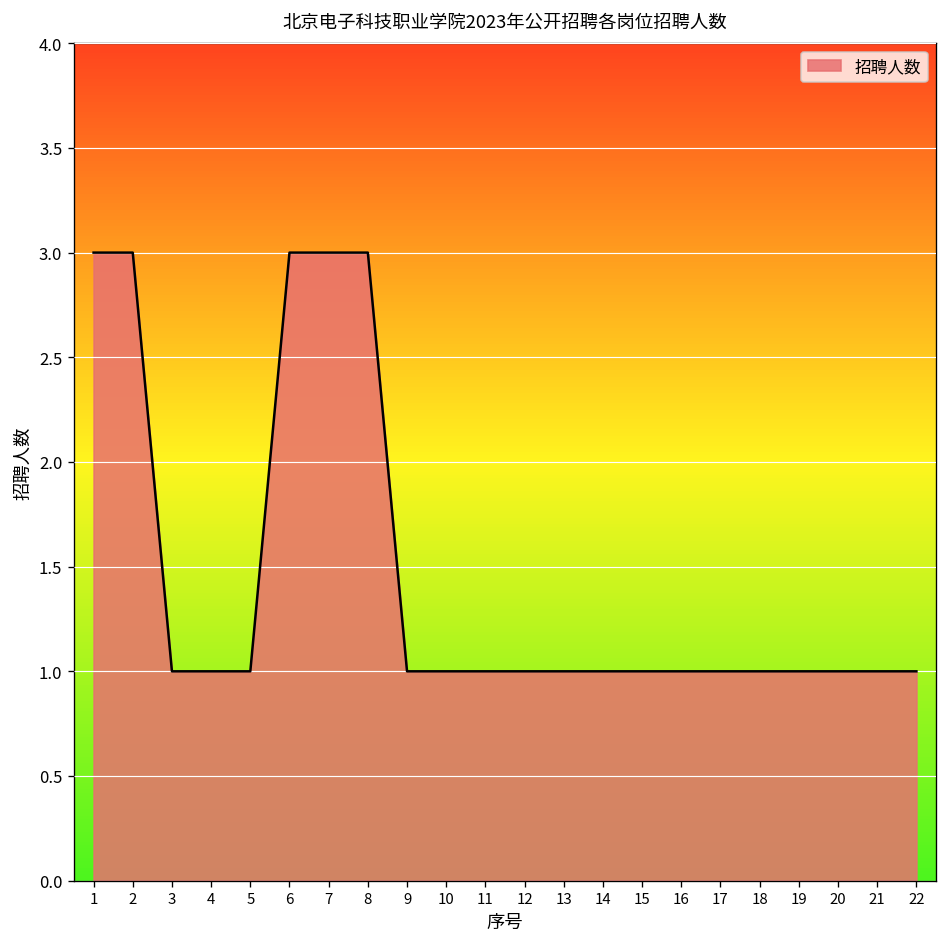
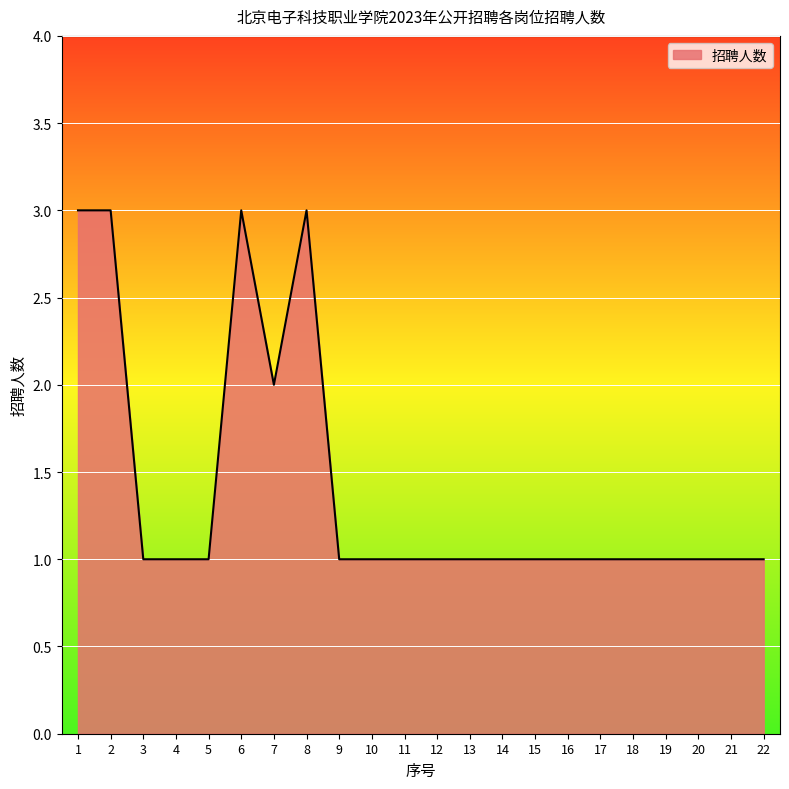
7: 3 -> 2
